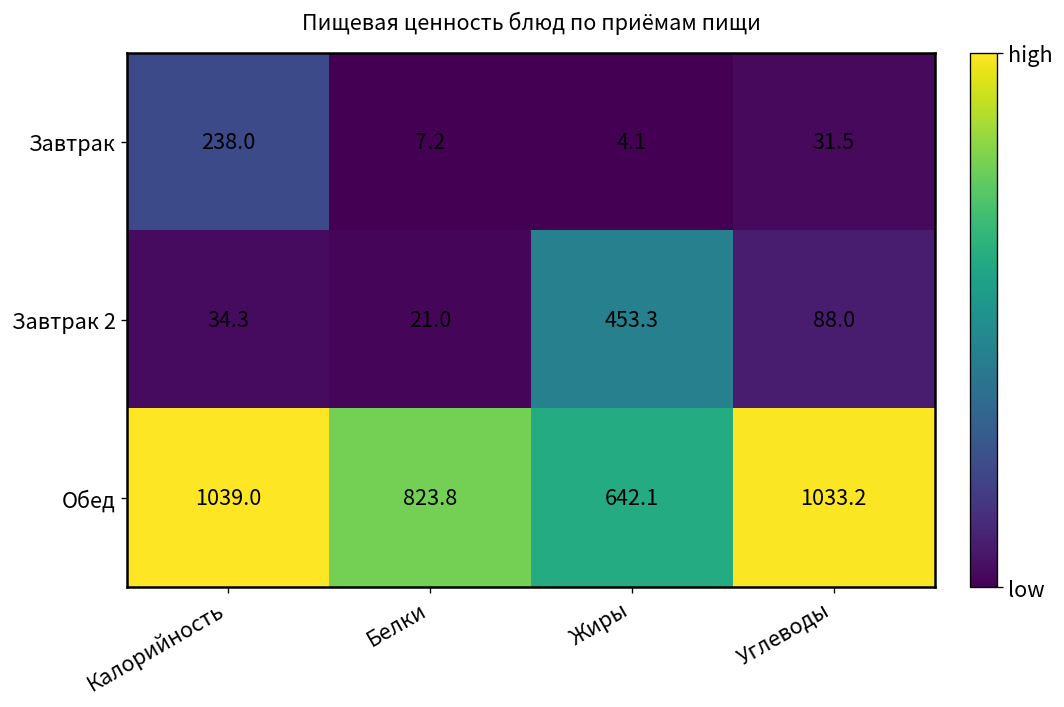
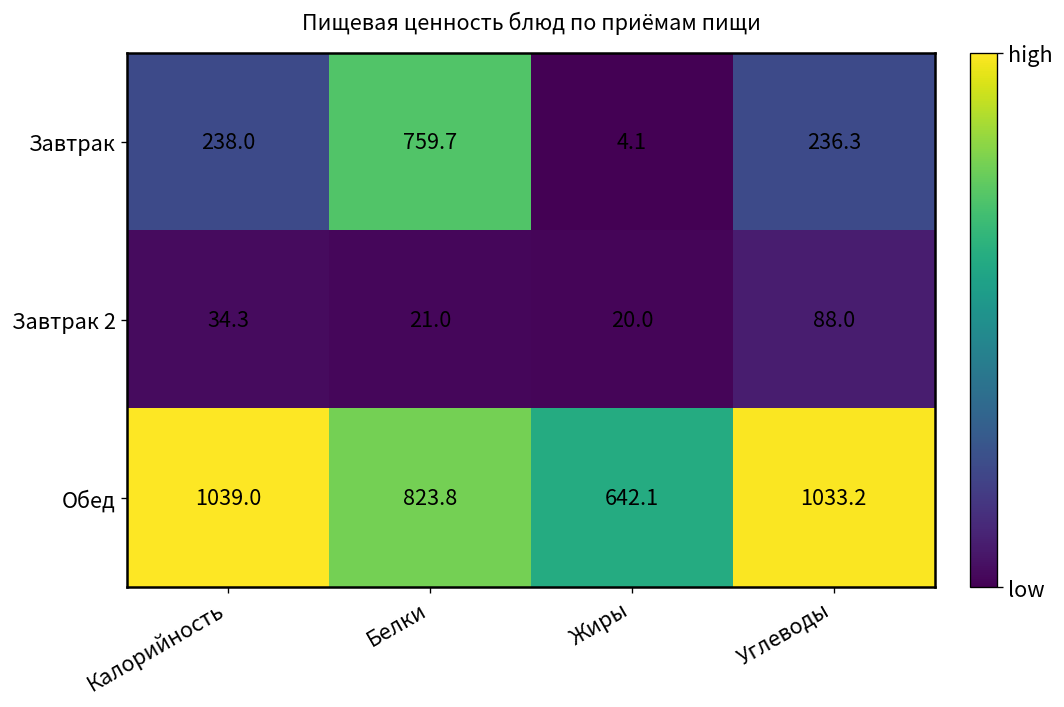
Завтрак, Белки: 7.2 -> 759.7
Завтрак, Углеводы: 31.5 -> 236.3
Завтрак 2, Жиры: 453.3 -> 20.0
